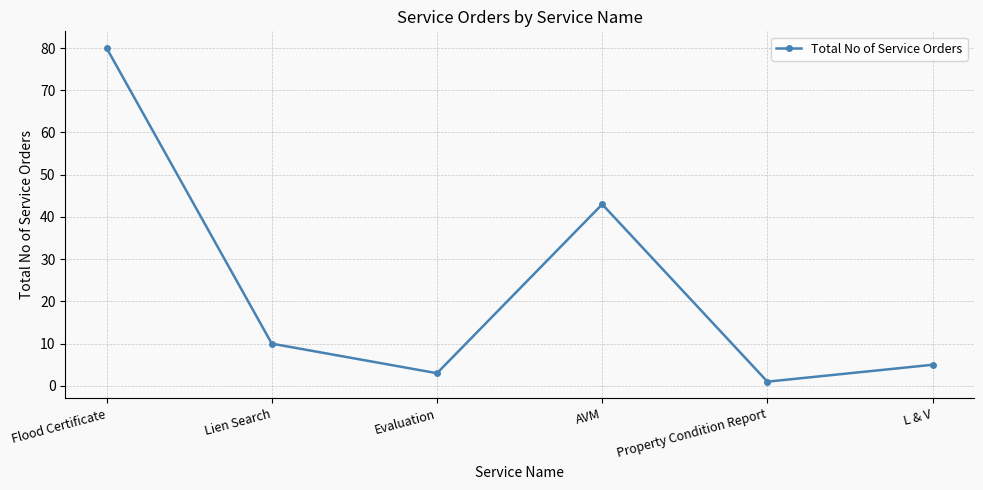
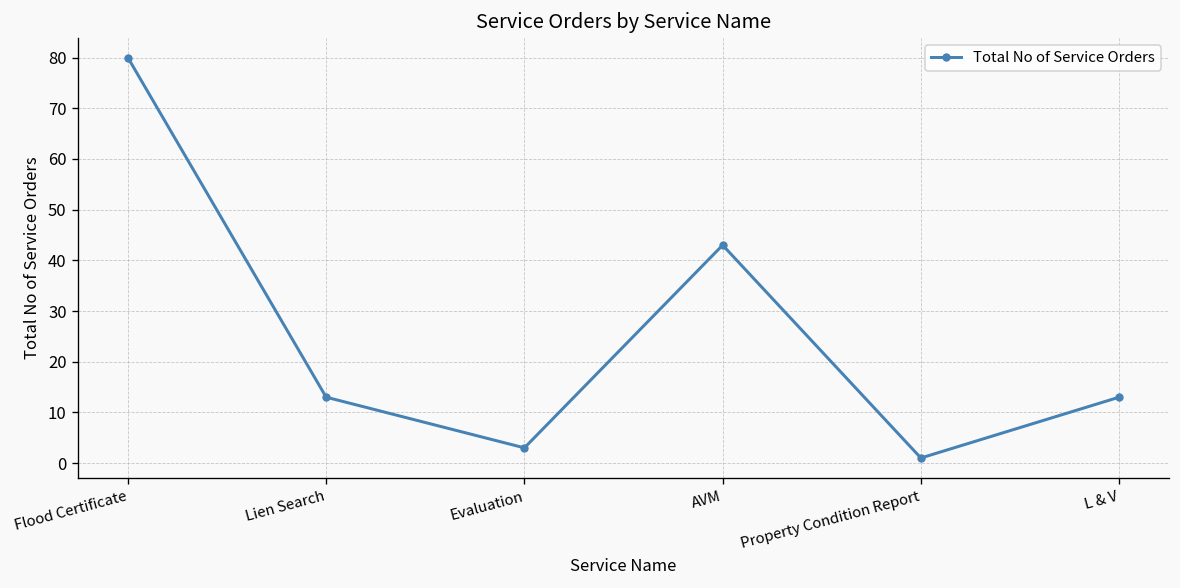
Lien Search: 10 -> 13
L & V: 5 -> 13
